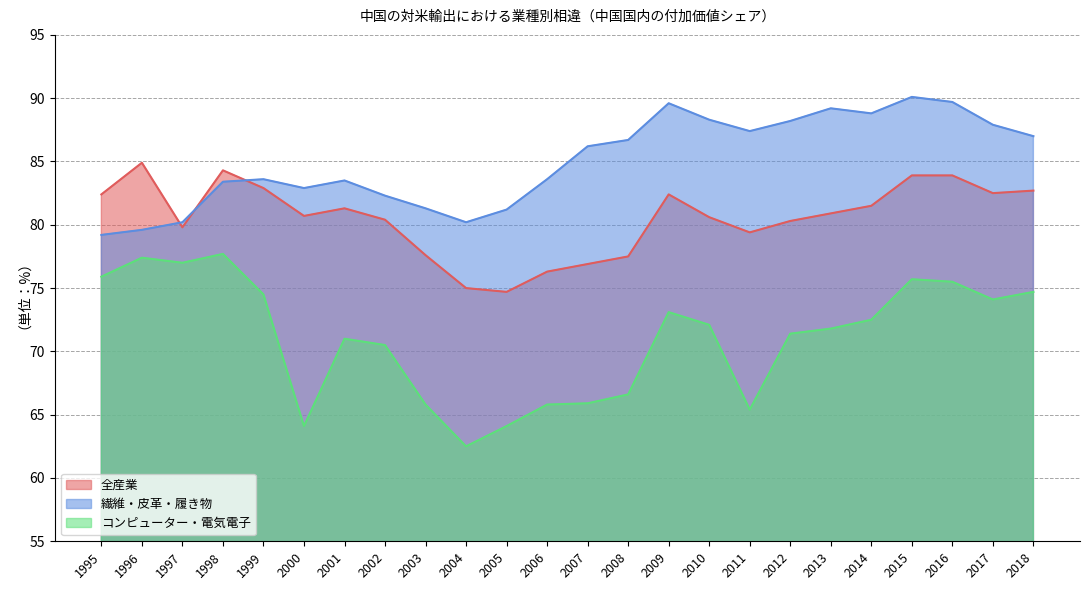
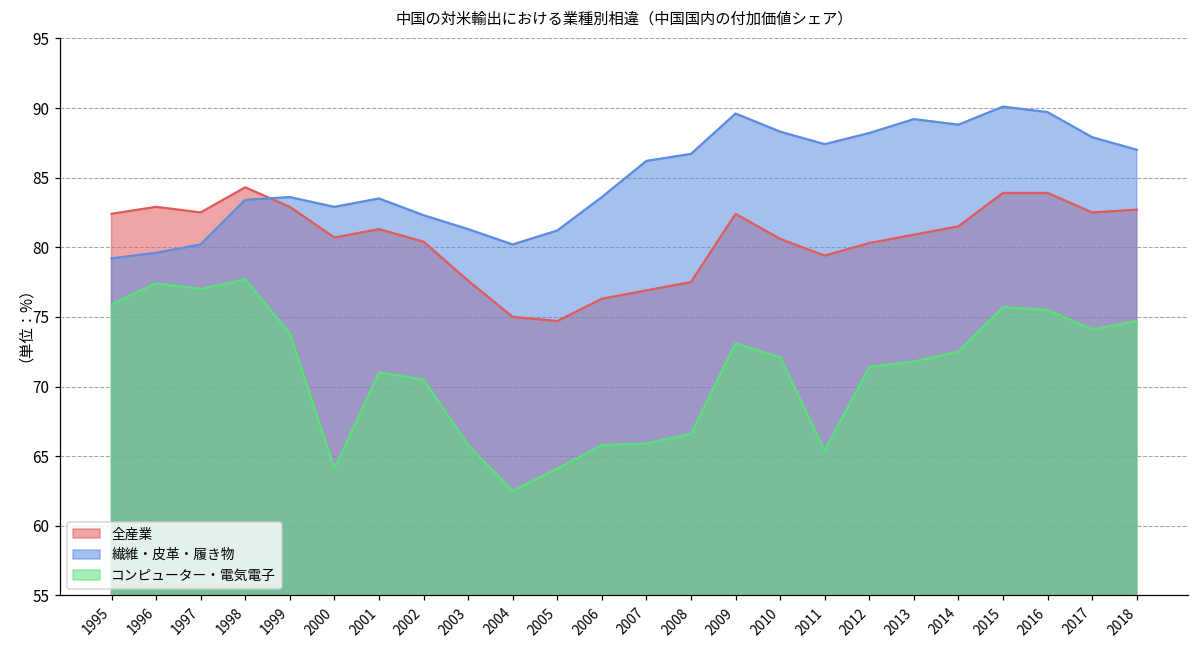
全産業, 1996: 84.9 -> 82.9
全産業, 1997: 79.8 -> 82.5
コンピューター・電気電子, 1999: 74.5 -> 73.8
